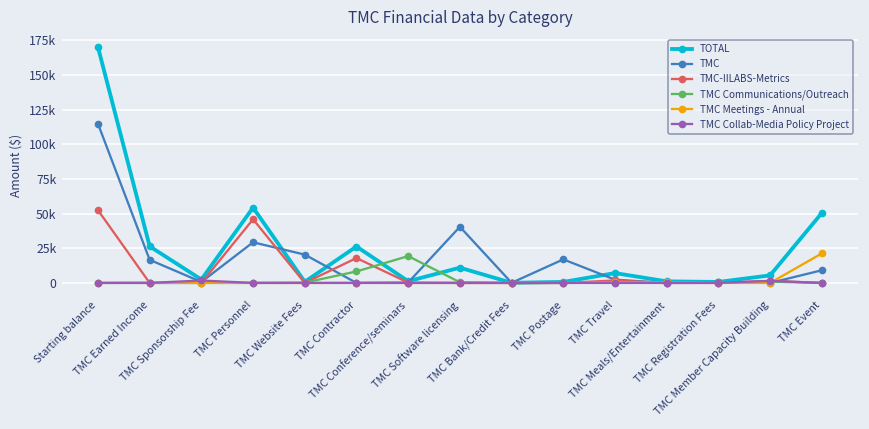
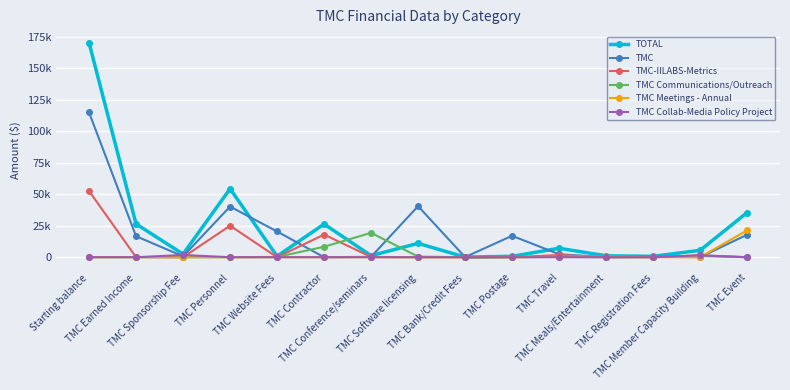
TMC, TMC Personnel: 29000 -> 40000
TMC-IILABS-Metrics, TMC Personnel: 46000 -> 25000
TOTAL, TMC Event: 50000 -> 35000
TMC, TMC Event: 9000 -> 18000
